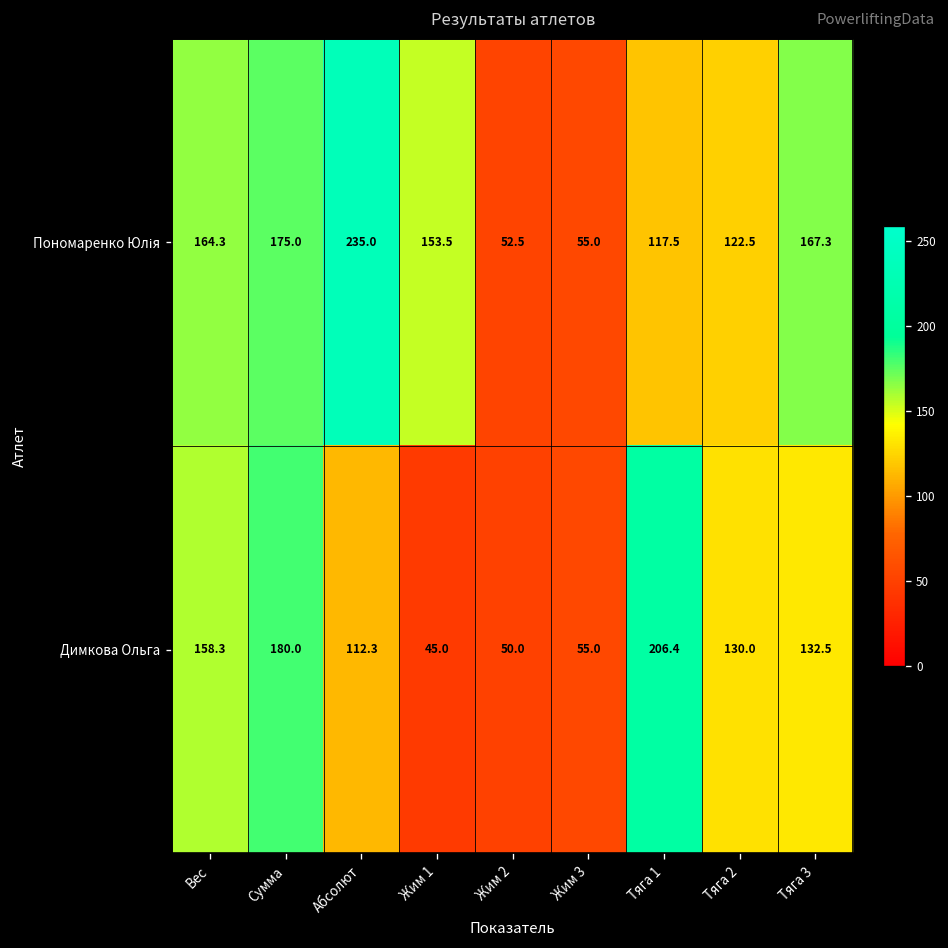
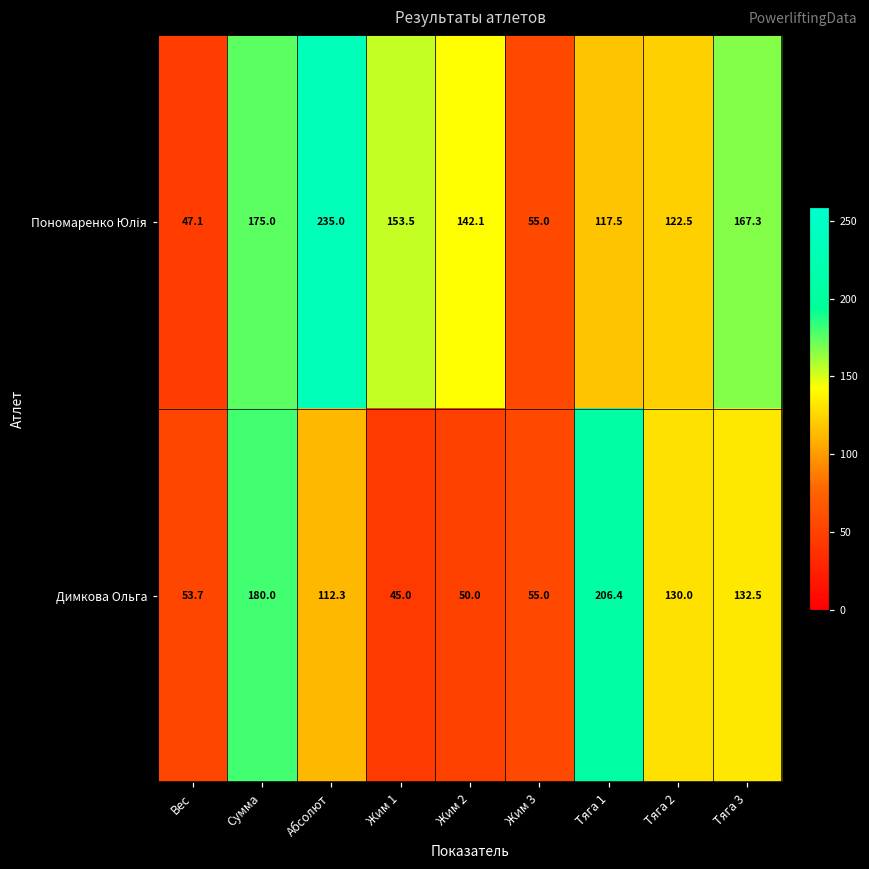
Пономаренко Юлія, Вес: 164.3 -> 47.1
Пономаренко Юлія, Жим 2: 52.5 -> 142.1
Димкова Ольга, Вес: 158.3 -> 53.7
